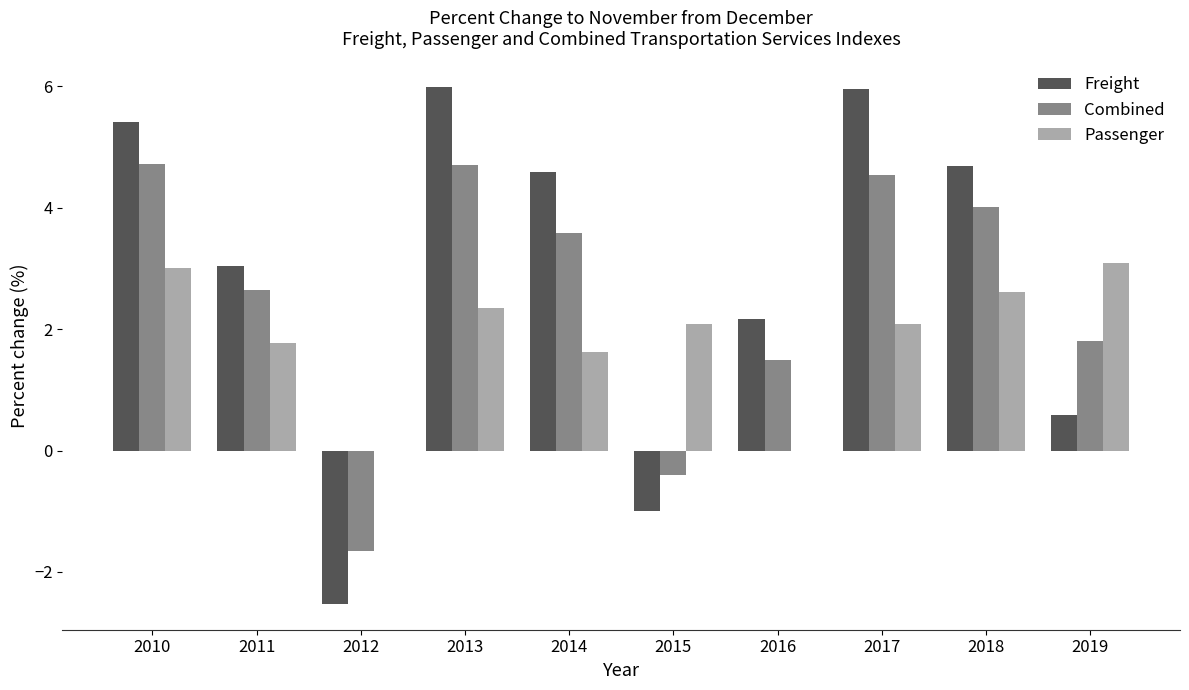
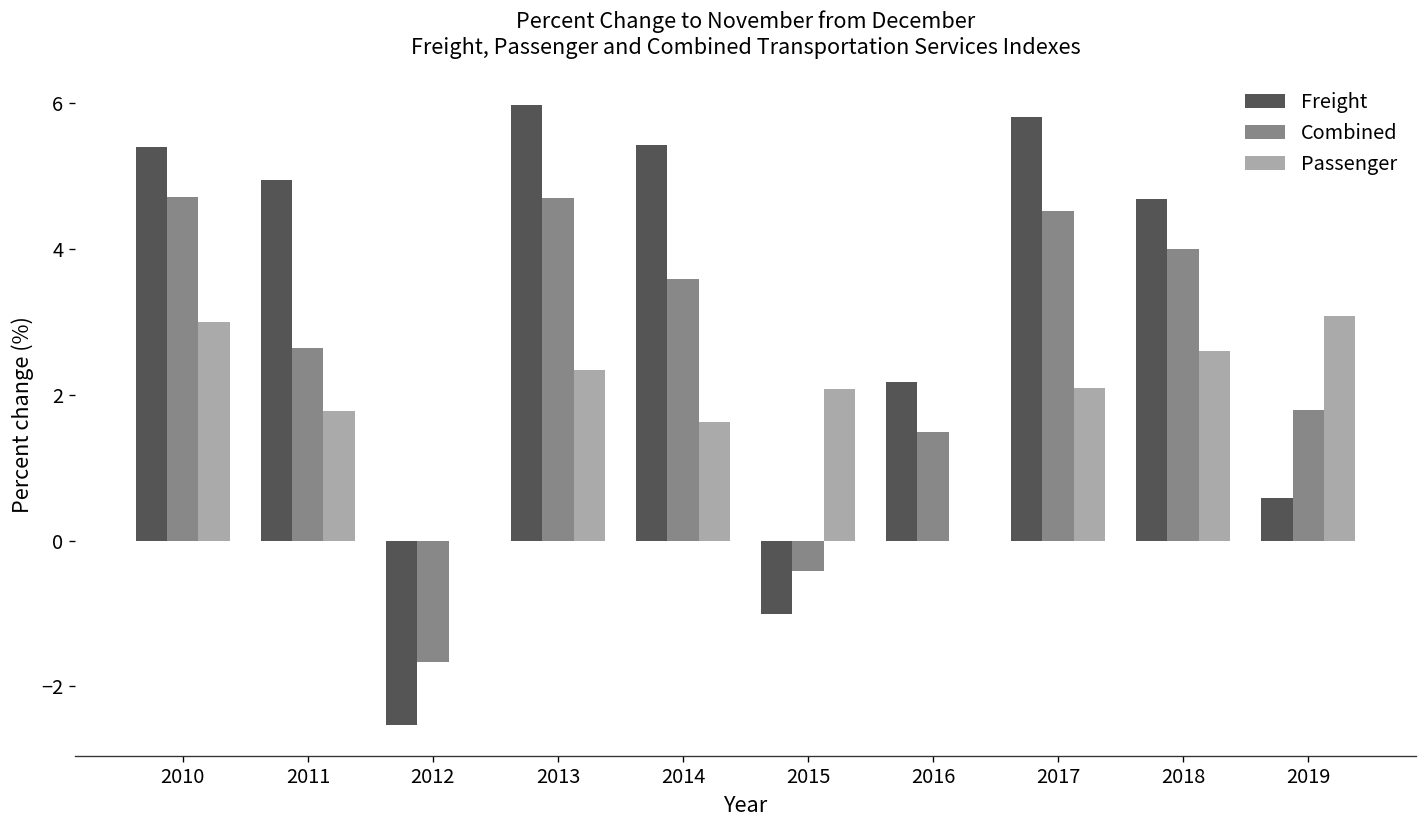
Freight, 2011: 3.0 -> 4.9
Freight, 2014: 4.6 -> 5.4
Freight, 2017: 6.0 -> 5.8
